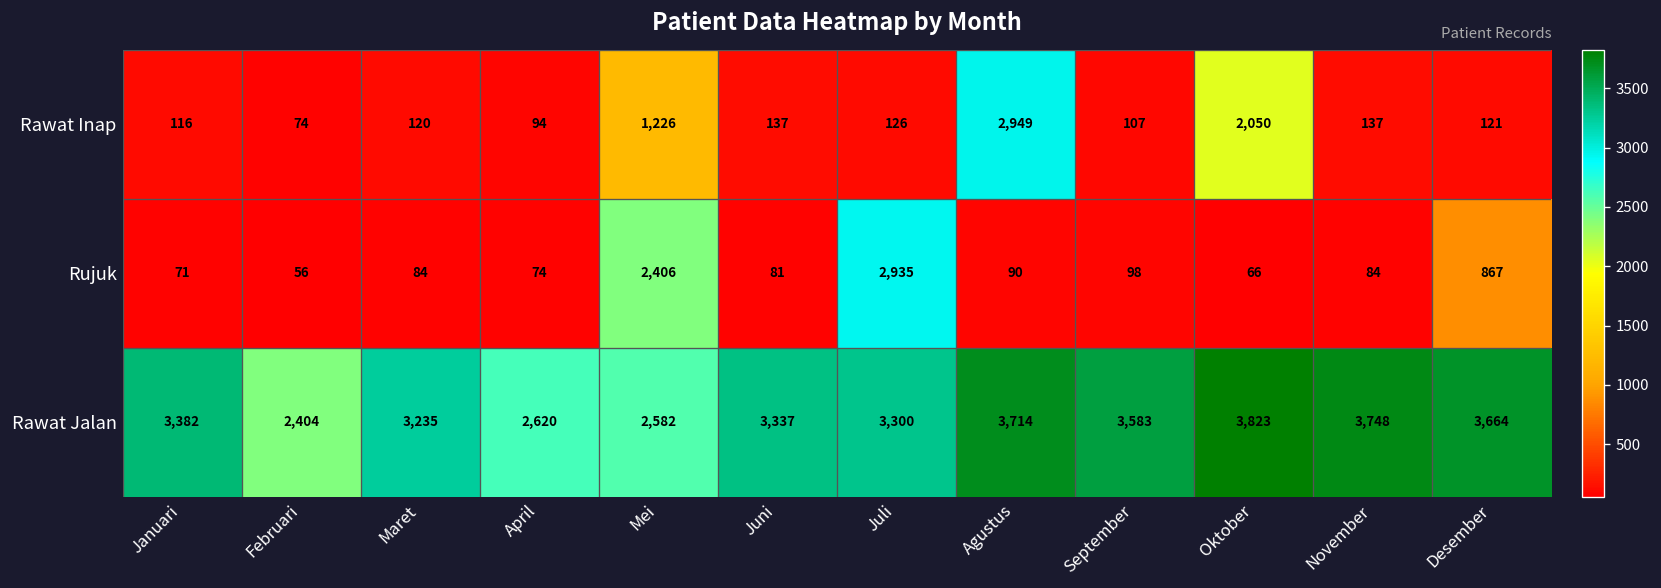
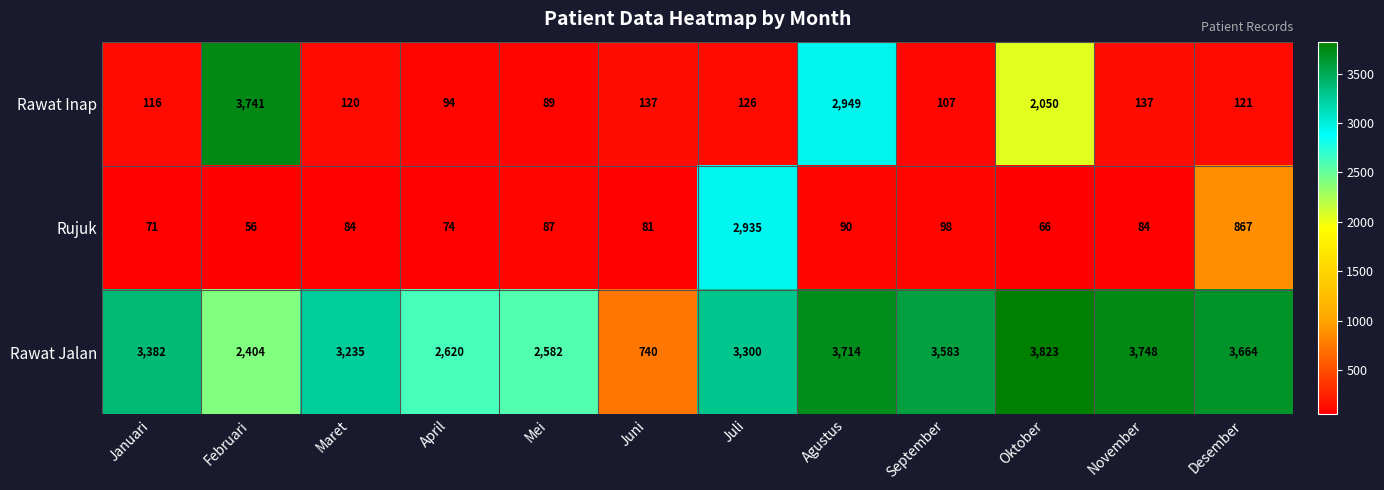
Rawat Inap, Februari: 74 -> 3,741
Rawat Inap, Mei: 1,226 -> 89
Rujuk, Mei: 2,406 -> 87
Rawat Jalan, Juni: 3,337 -> 740
